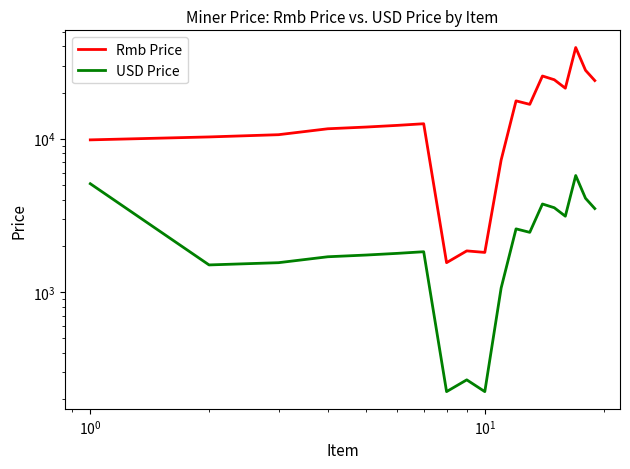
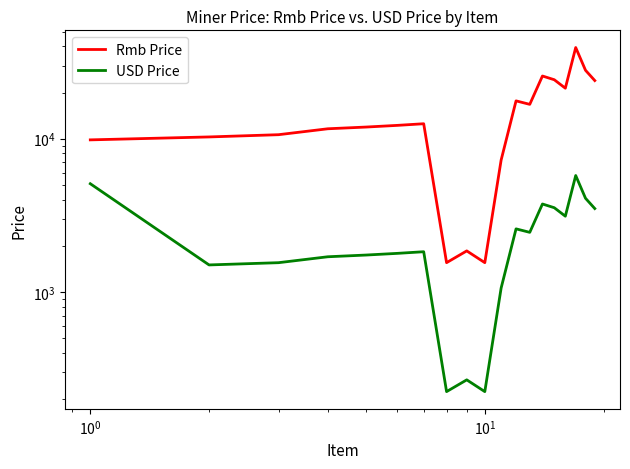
Rmb Price, 10^1: 1800 -> 1600
